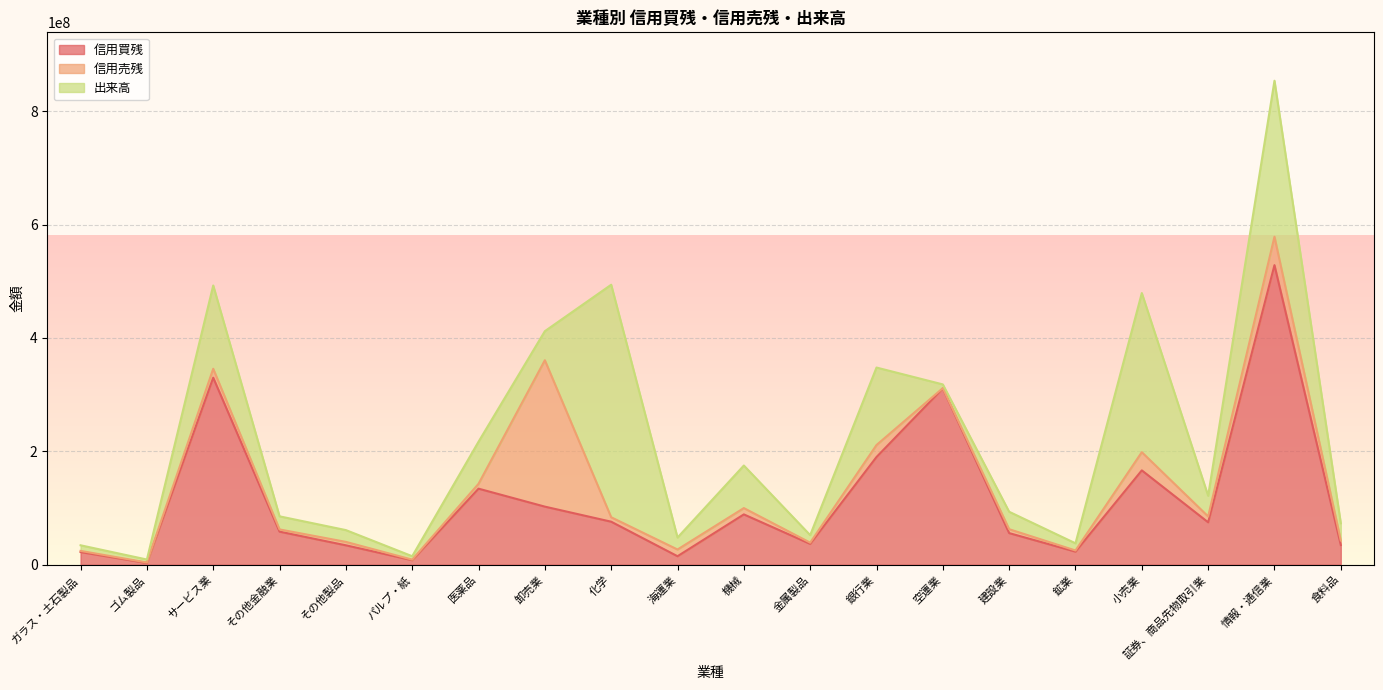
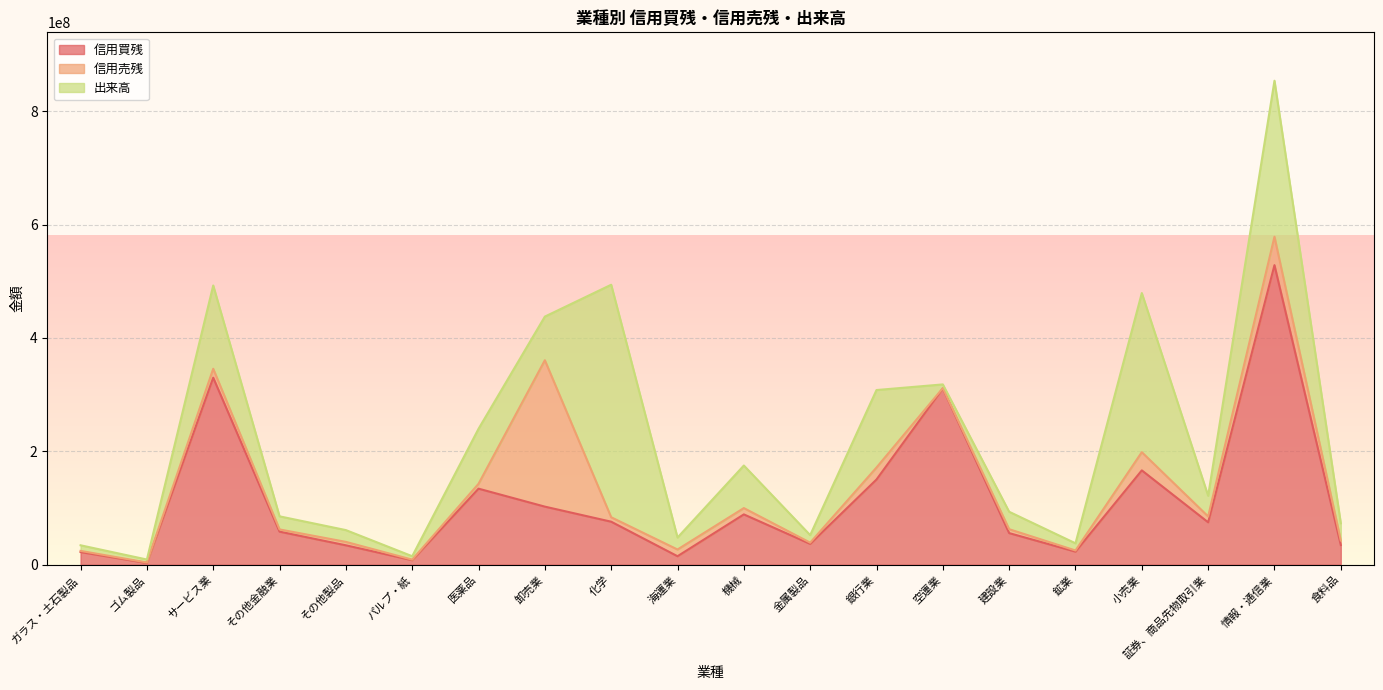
出来高, 医薬品: 70000000 -> 100000000
出来高, 卸売業: 50000000 -> 80000000
信用買残, 銀行業: 190000000 -> 150000000
